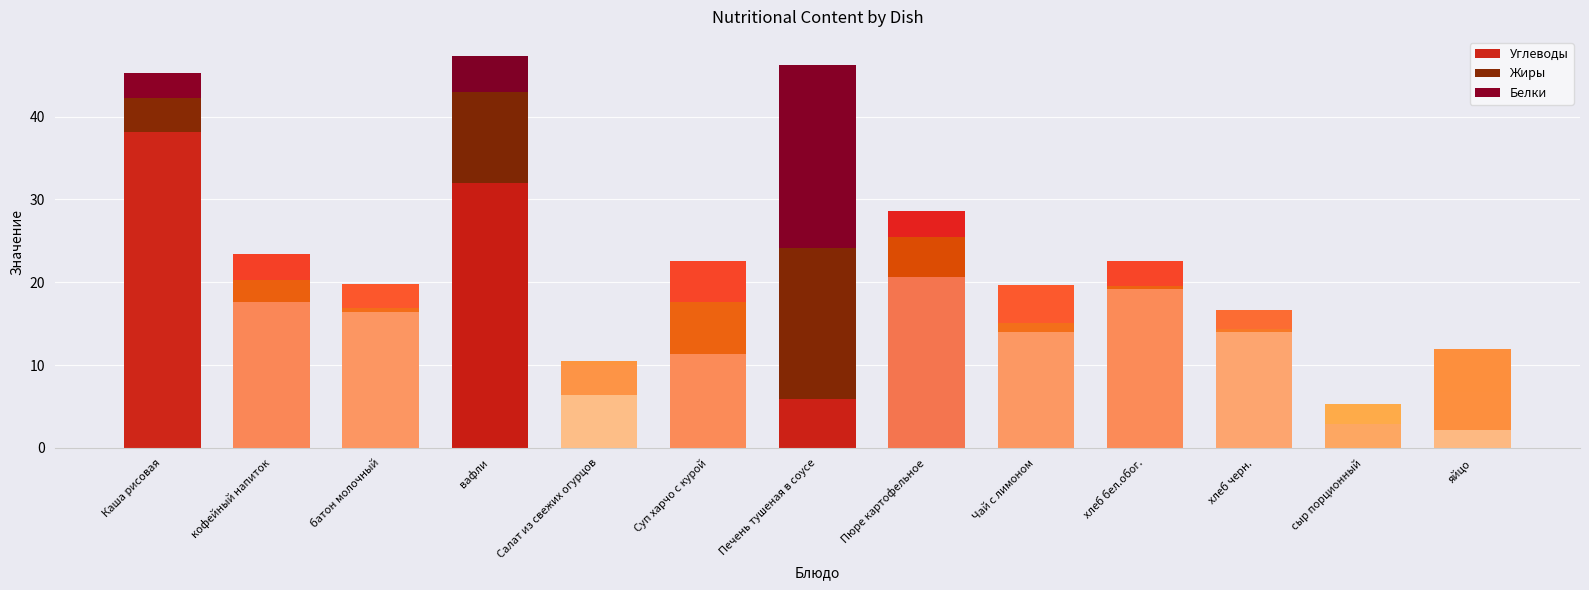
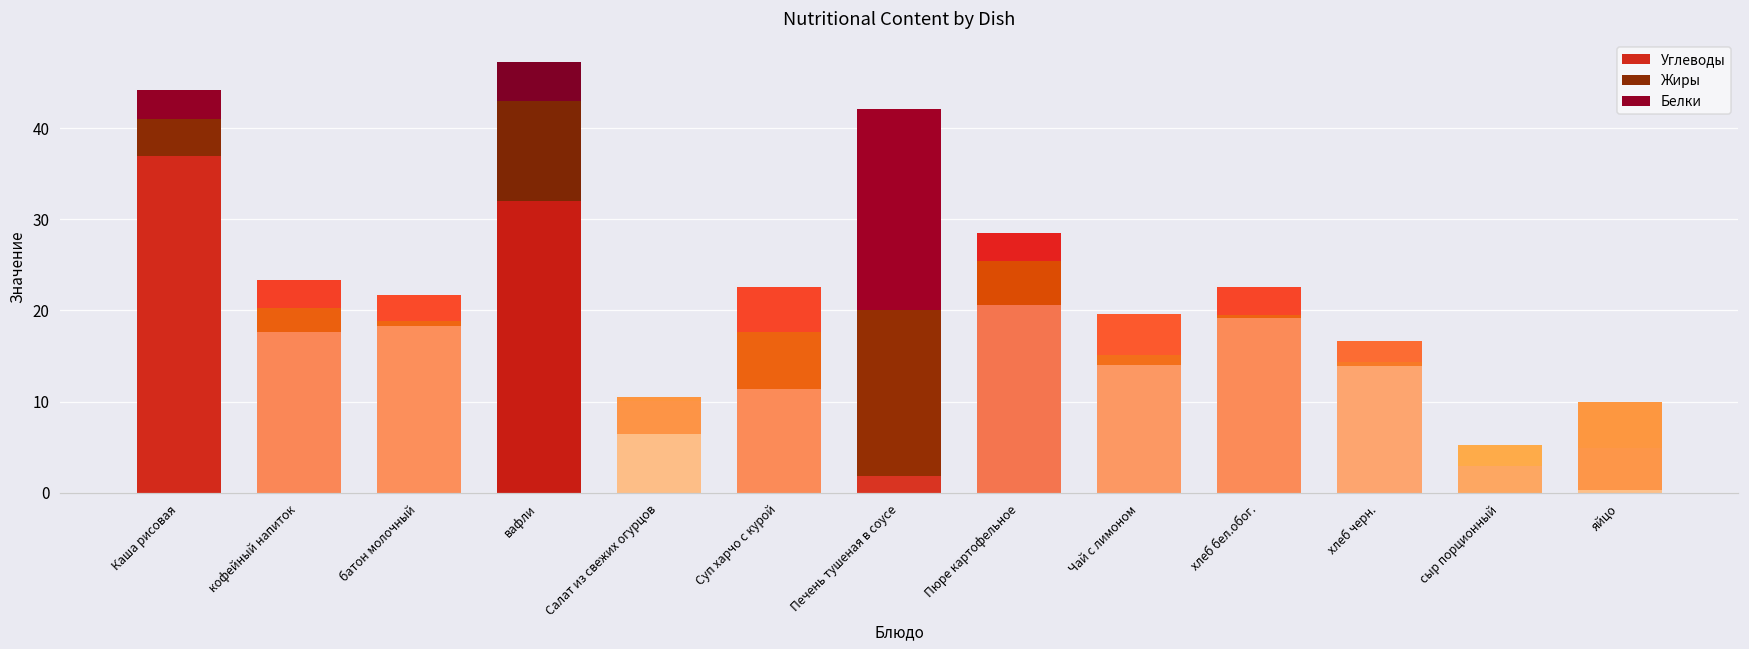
Углеводы, Каша рисовая: 38 -> 37
Углеводы, батон молочный: 16 -> 18
Углеводы, Печень тушеная в соусе: 6 -> 2
Углеводы, яйцо: 2 -> 0
